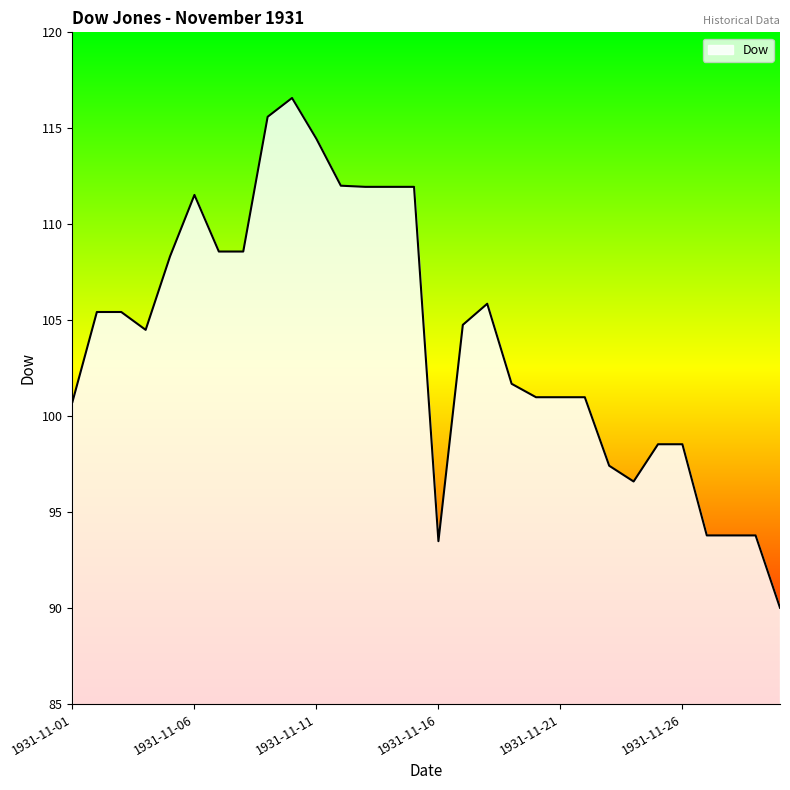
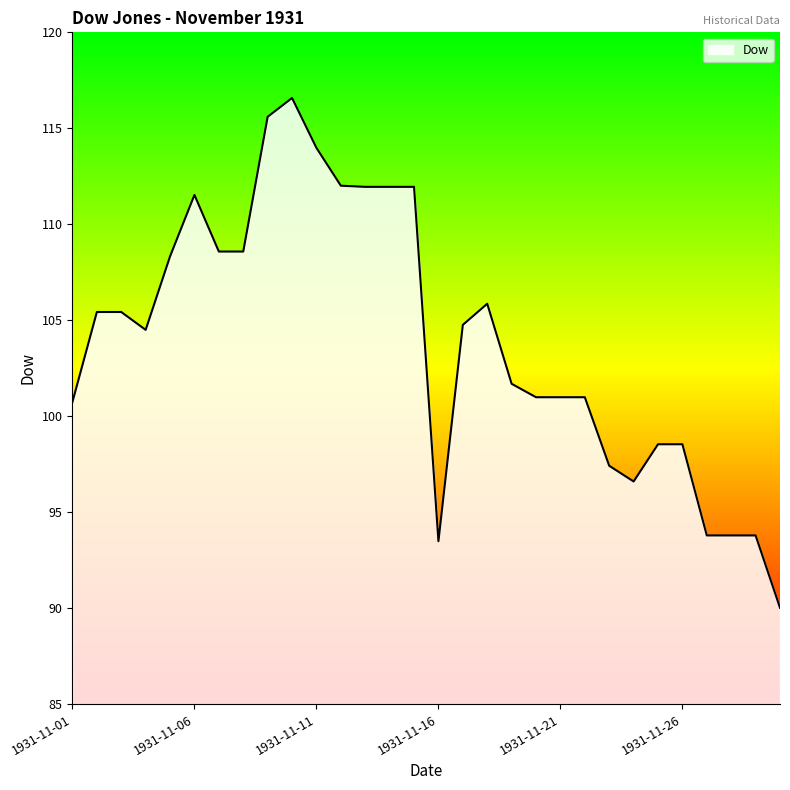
1931-11-11: 114.5 -> 114.0
